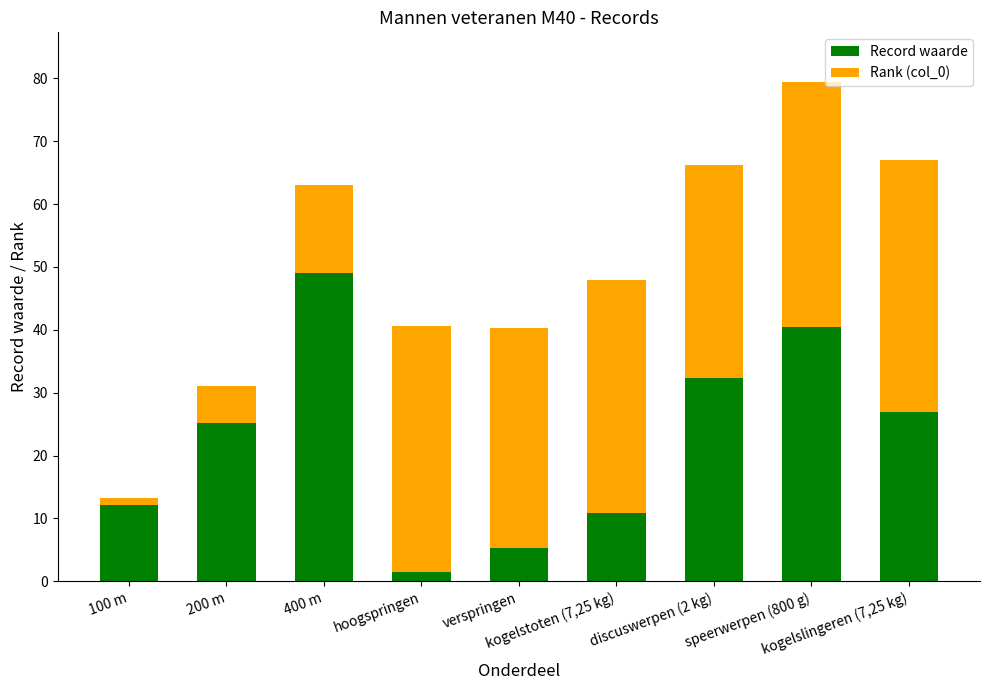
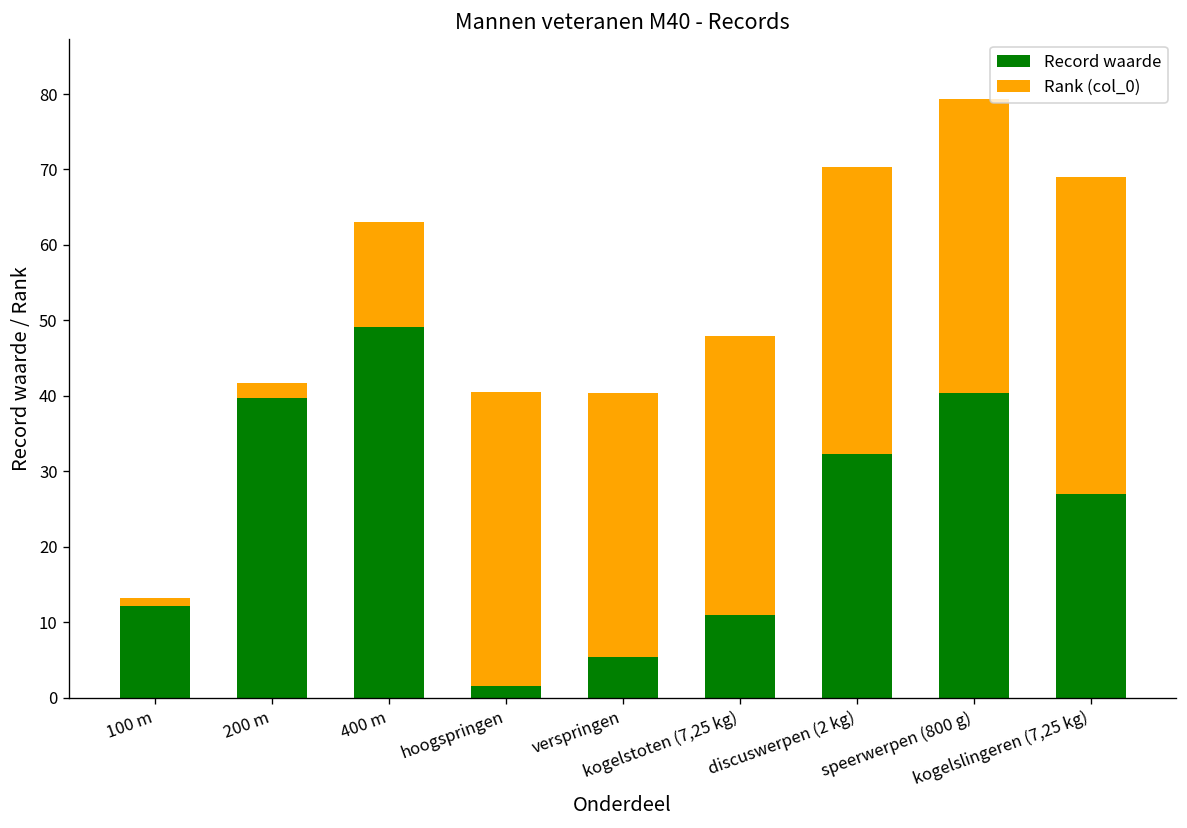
Record waarde, 200 m: 25 -> 40
Rank (col_0), 200 m: 6 -> 2
Rank (col_0), discuswerpen (2 kg): 34 -> 38
Rank (col_0), kogelslingeren (7,25 kg): 40 -> 42
